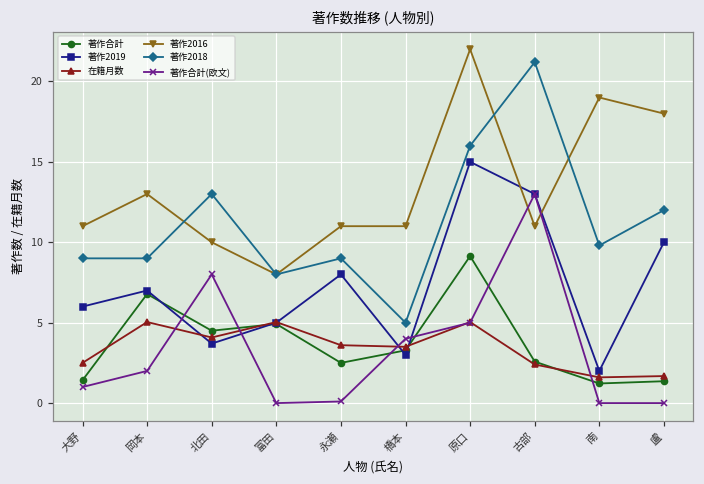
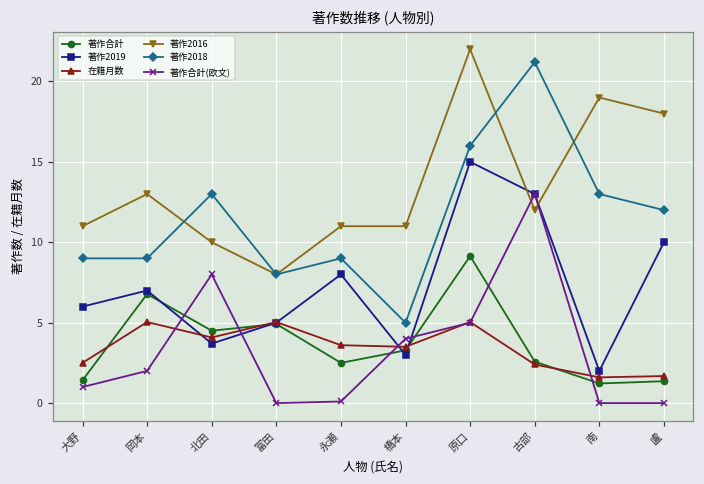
著作2016, 古部: 11 -> 12
著作2018, 南: 9.8 -> 13.0
